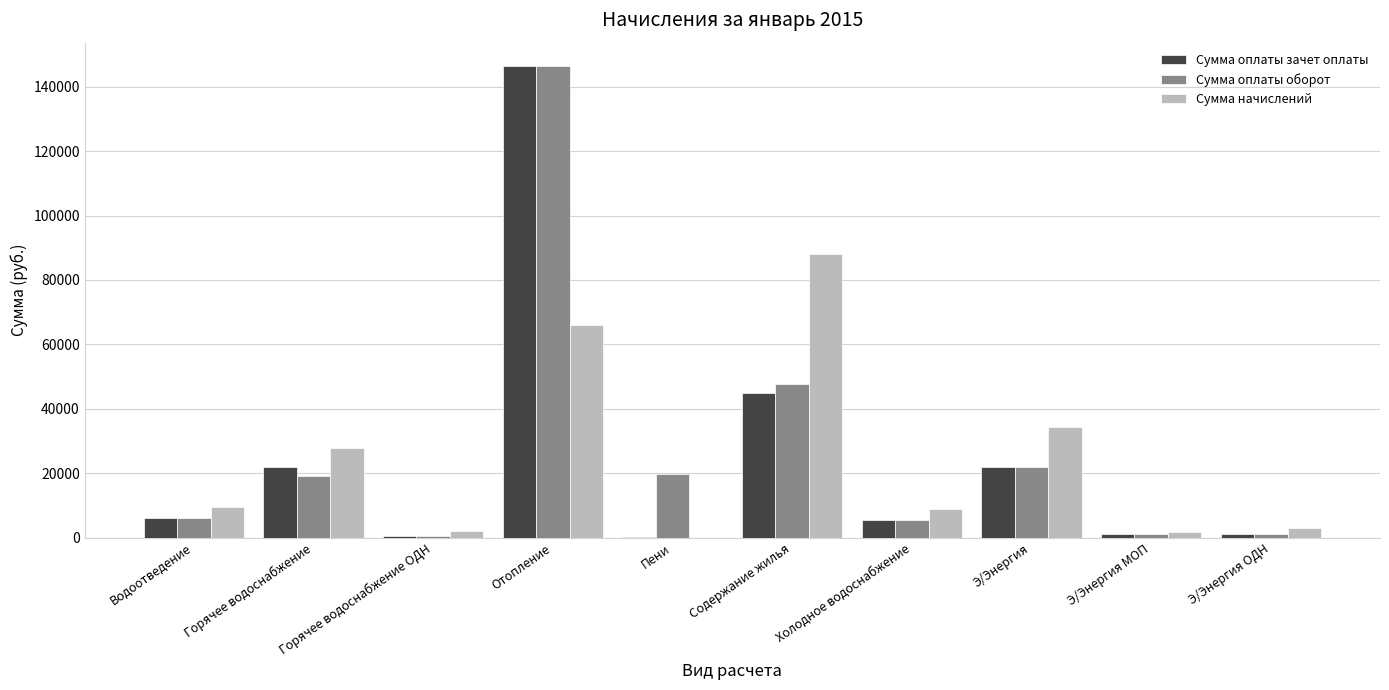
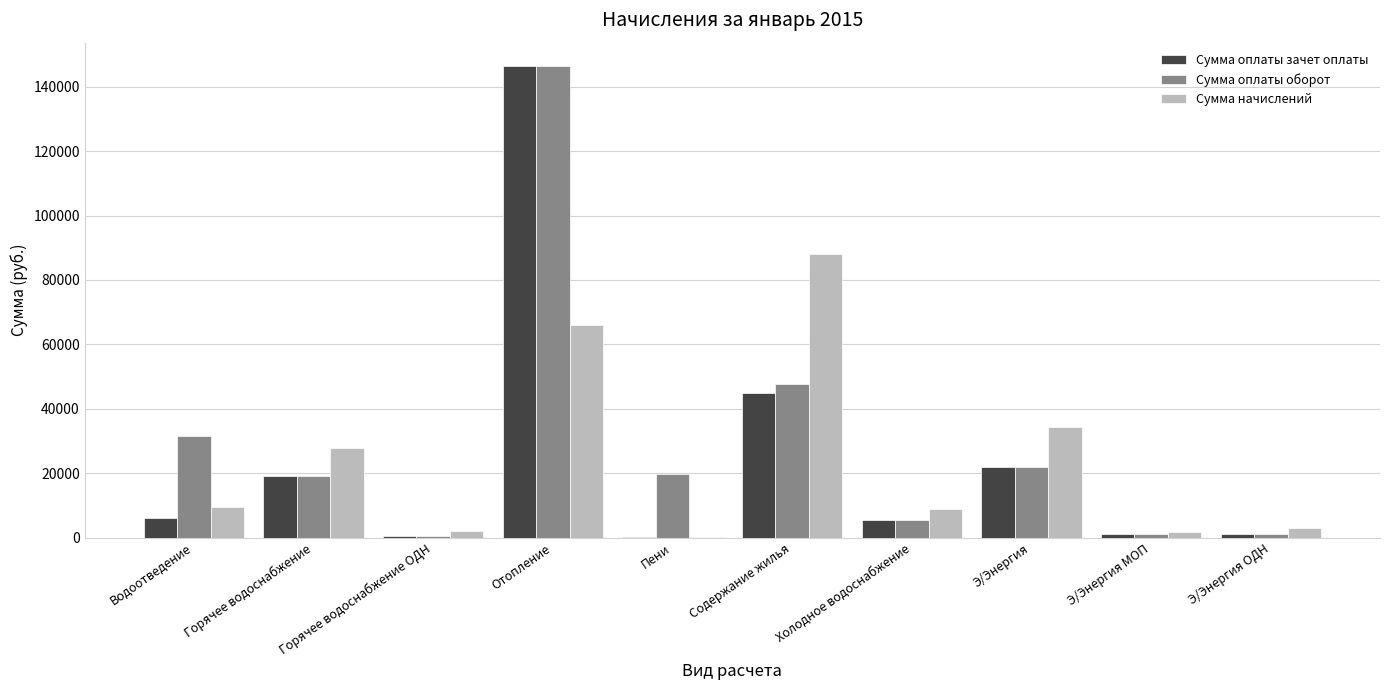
Сумма оплаты оборот, Водоотведение: 6000 -> 31000
Сумма оплаты зачет оплаты, Горячее водоснабжение: 22000 -> 19000
